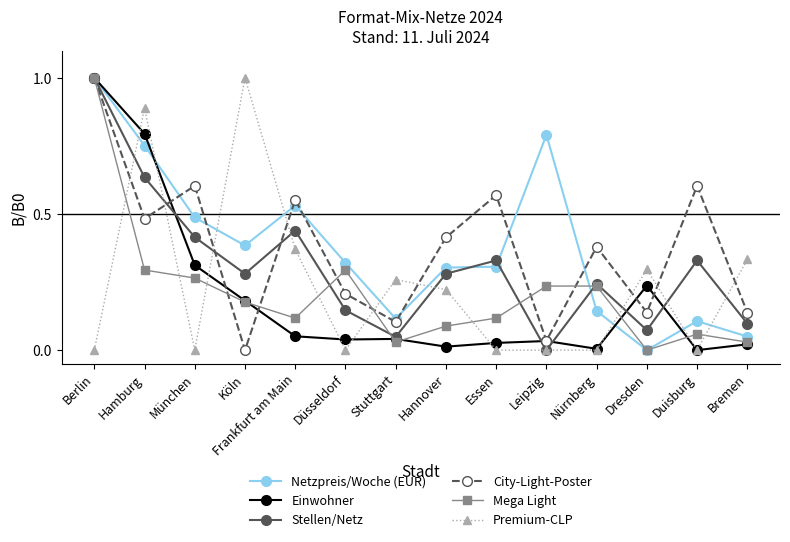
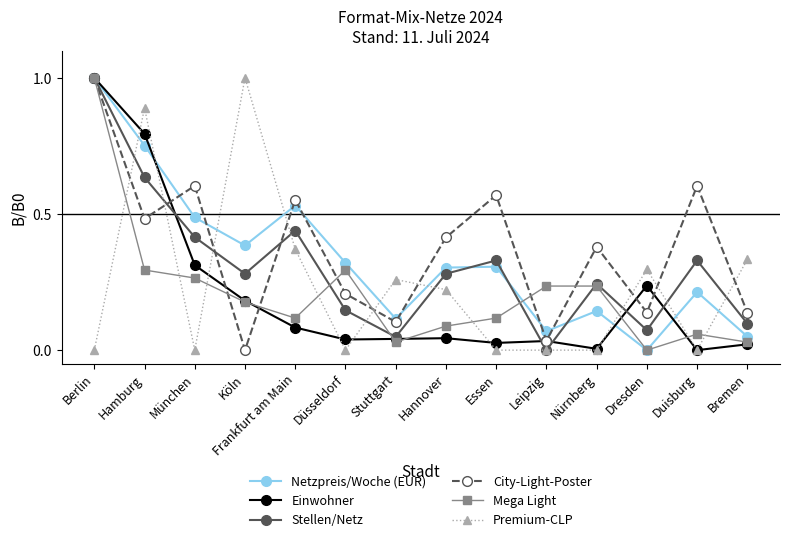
Einwohner, Frankfurt am Main: 0.05 -> 0.08
Einwohner, Hannover: 0.01 -> 0.04
Netzpreis/Woche (EUR), Leipzig: 0.79 -> 0.07
Netzpreis/Woche (EUR), Duisburg: 0.11 -> 0.21
